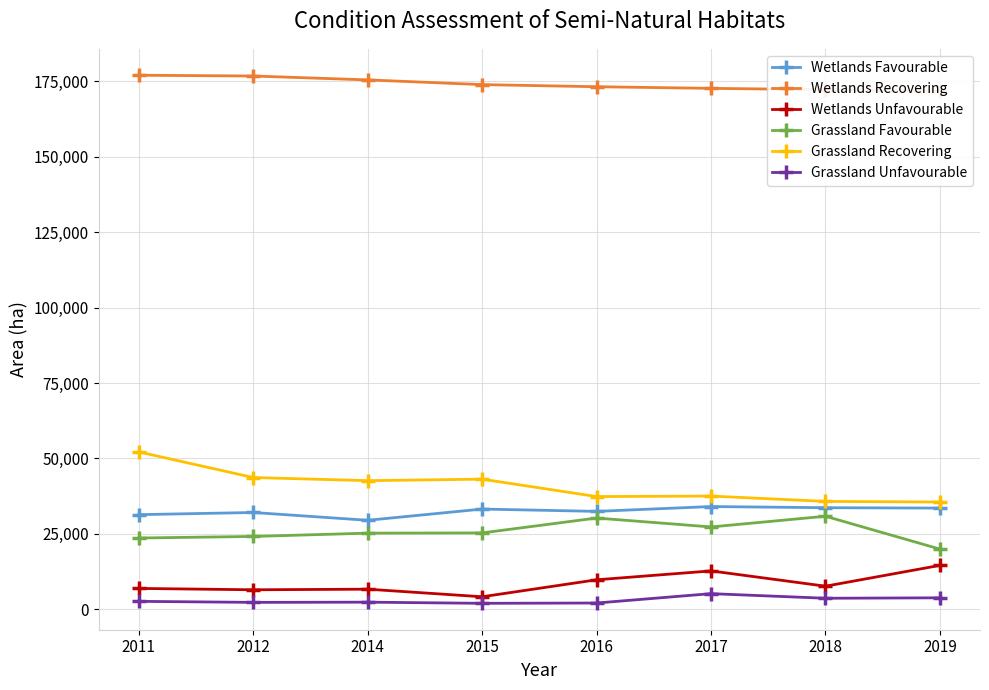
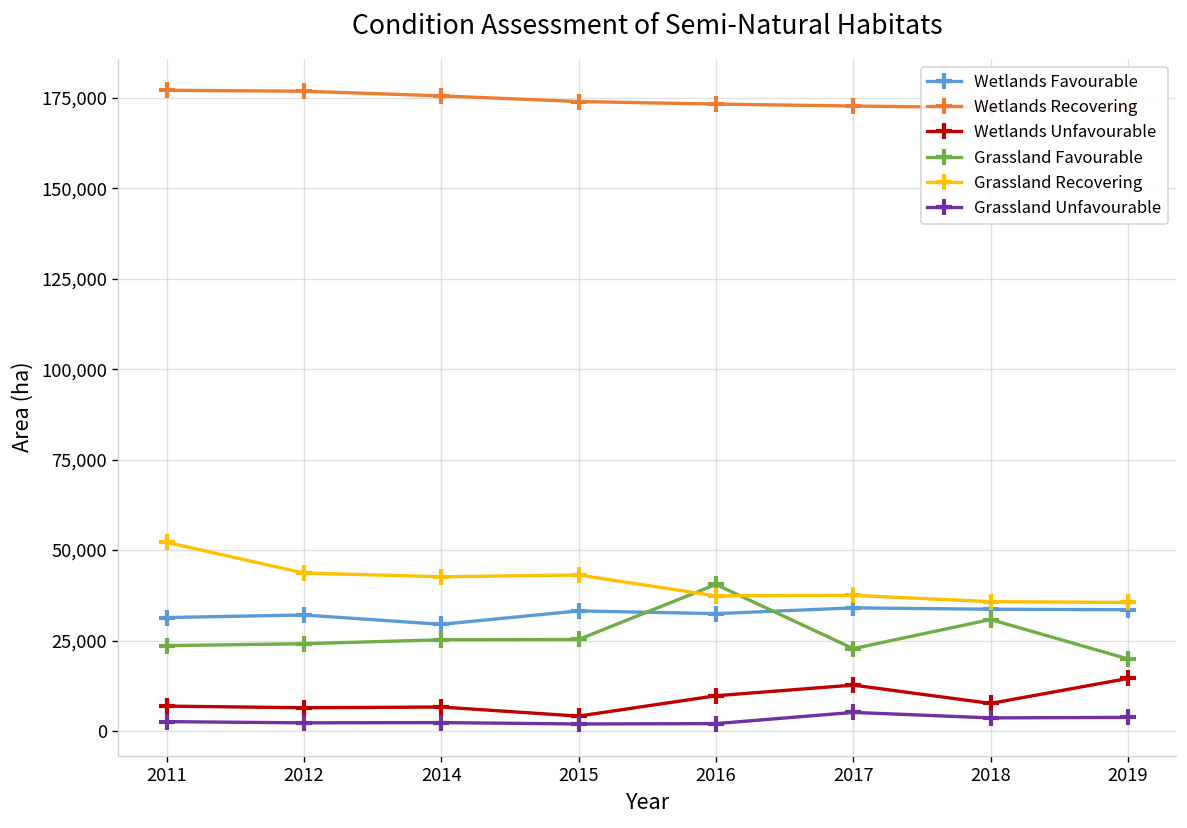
Grassland Favourable, 2016: 30,000 -> 41,000
Grassland Favourable, 2017: 27,000 -> 23,000
